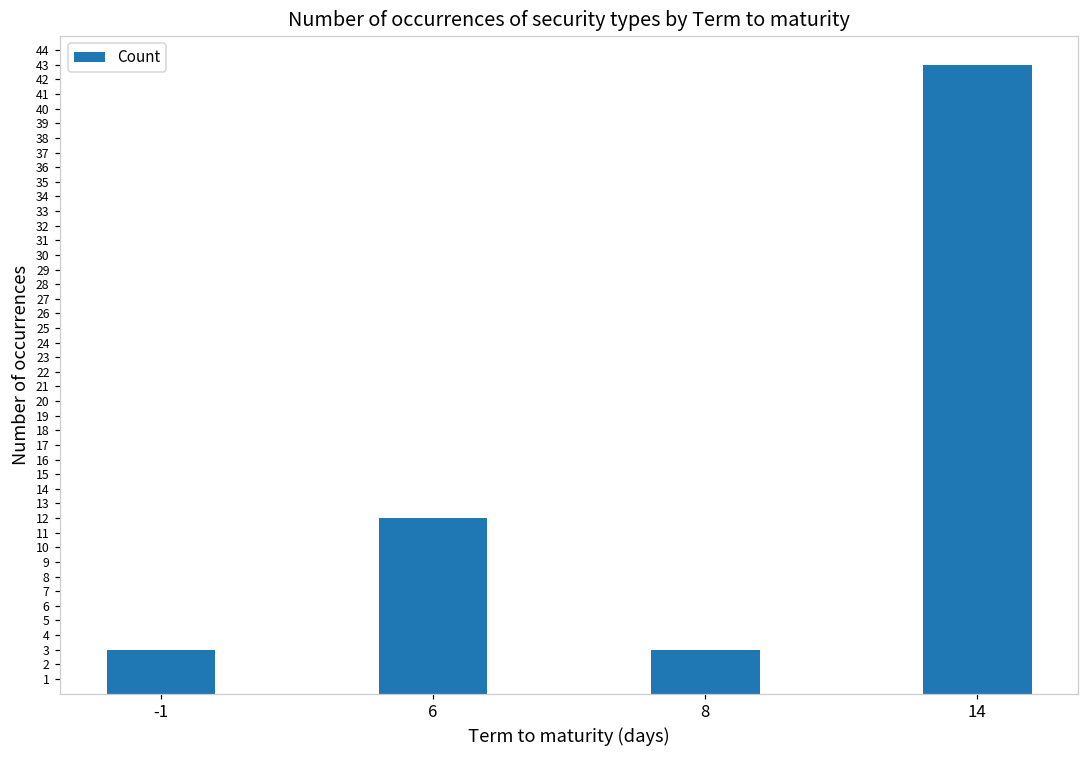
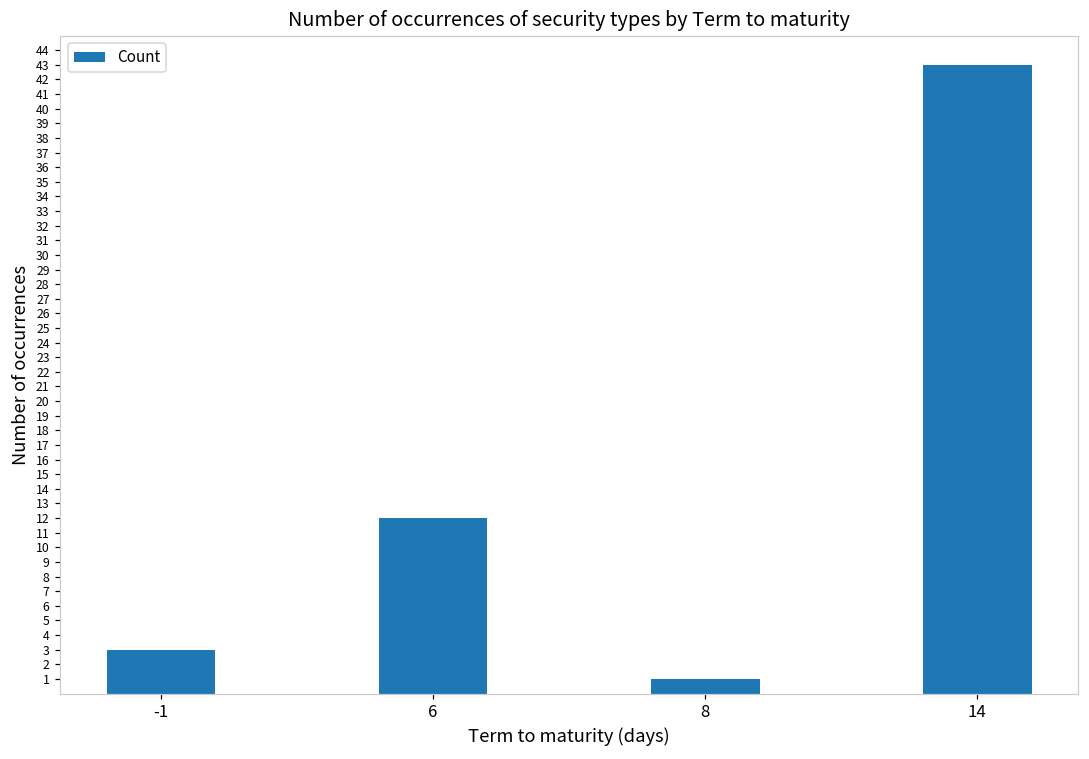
8: 3 -> 1
